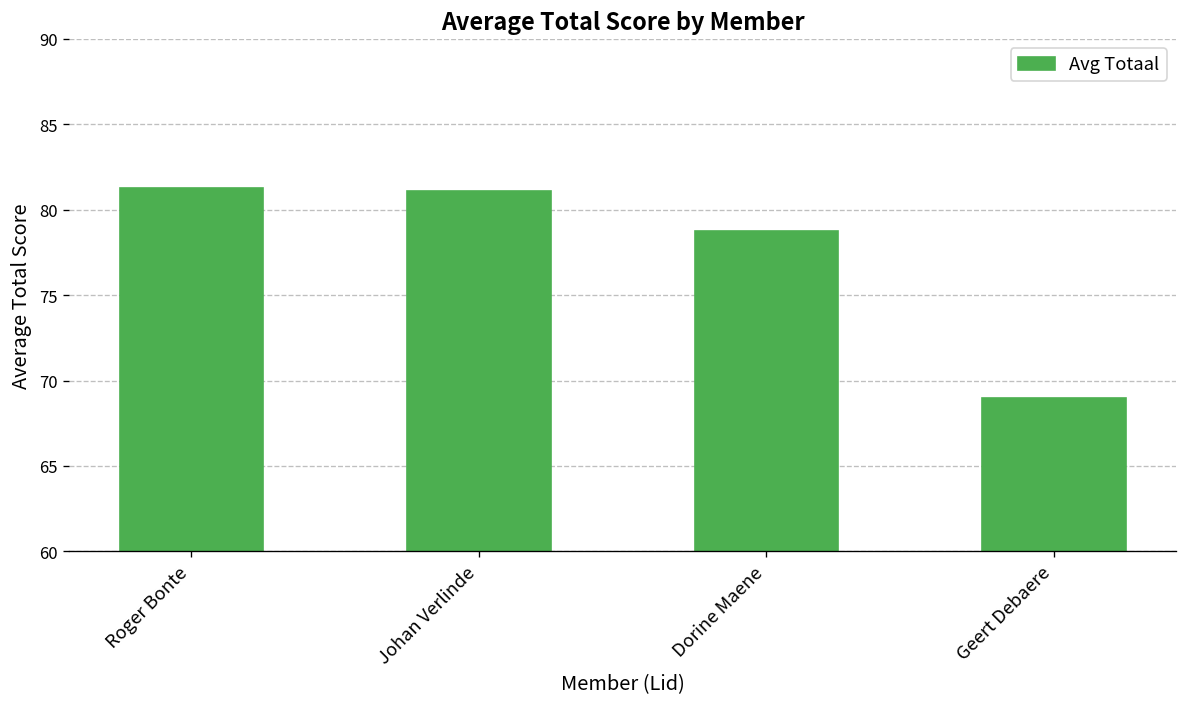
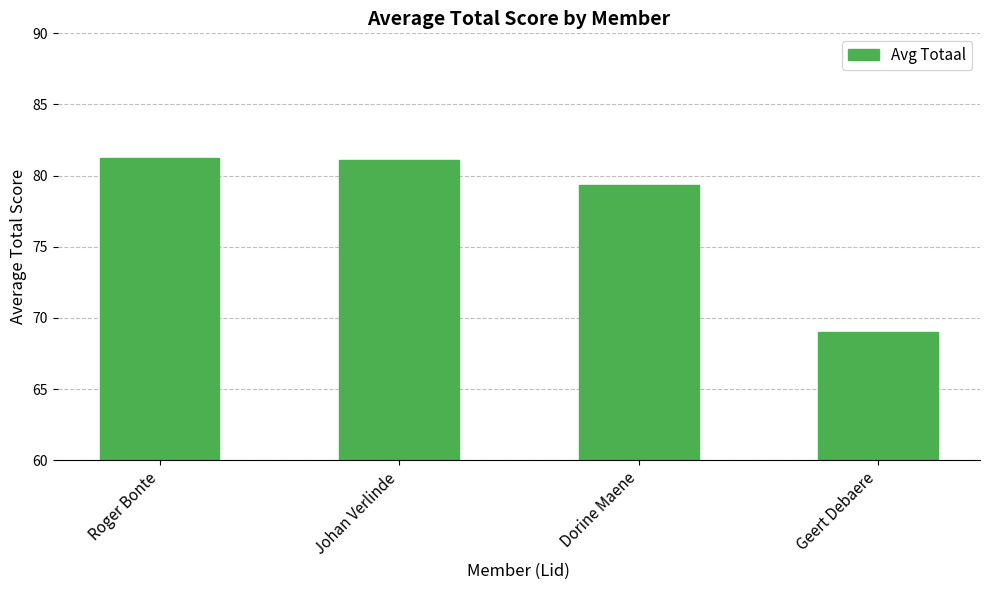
Dorine Maene: 78.8 -> 79.4
